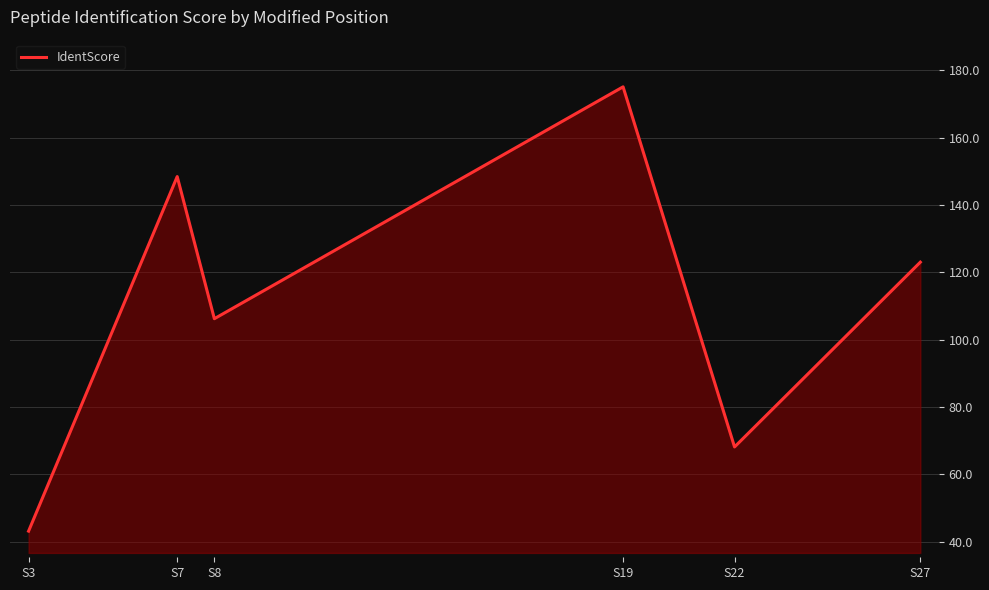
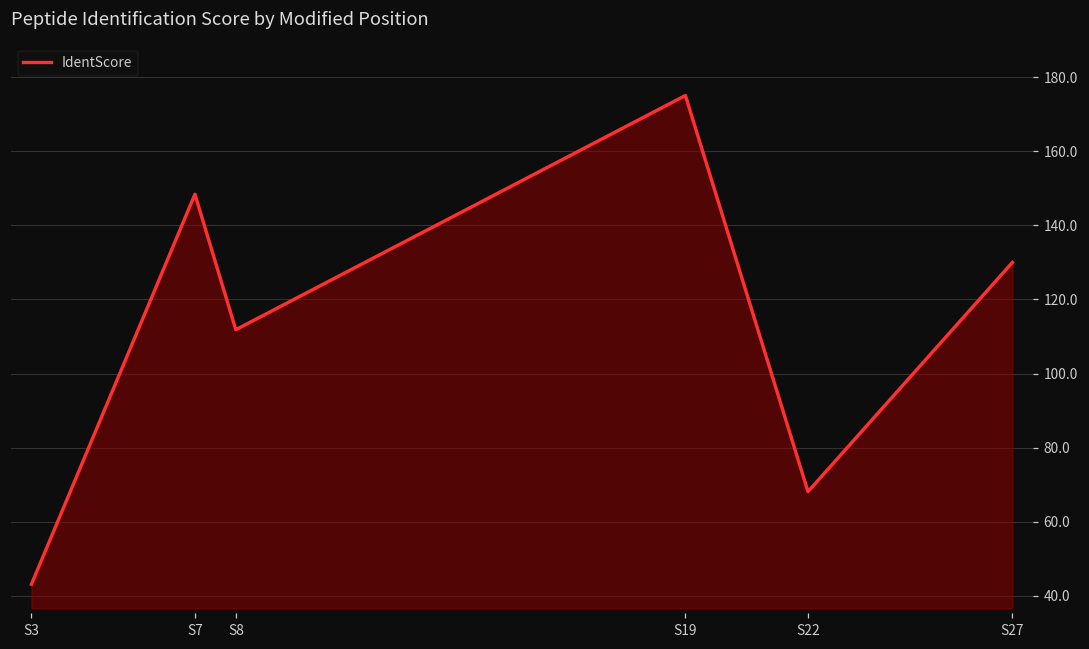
S8: 106 -> 112
S27: 123 -> 130
